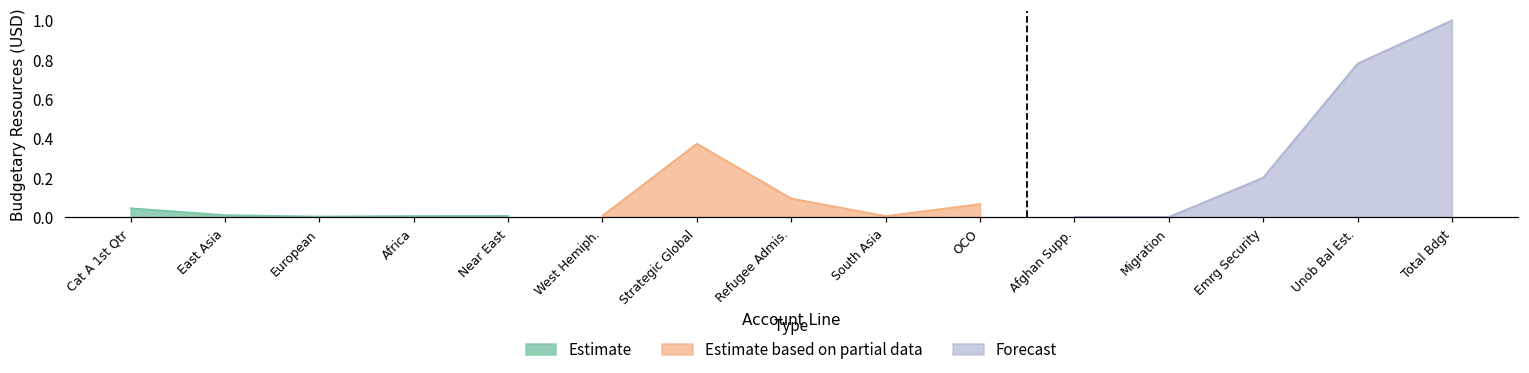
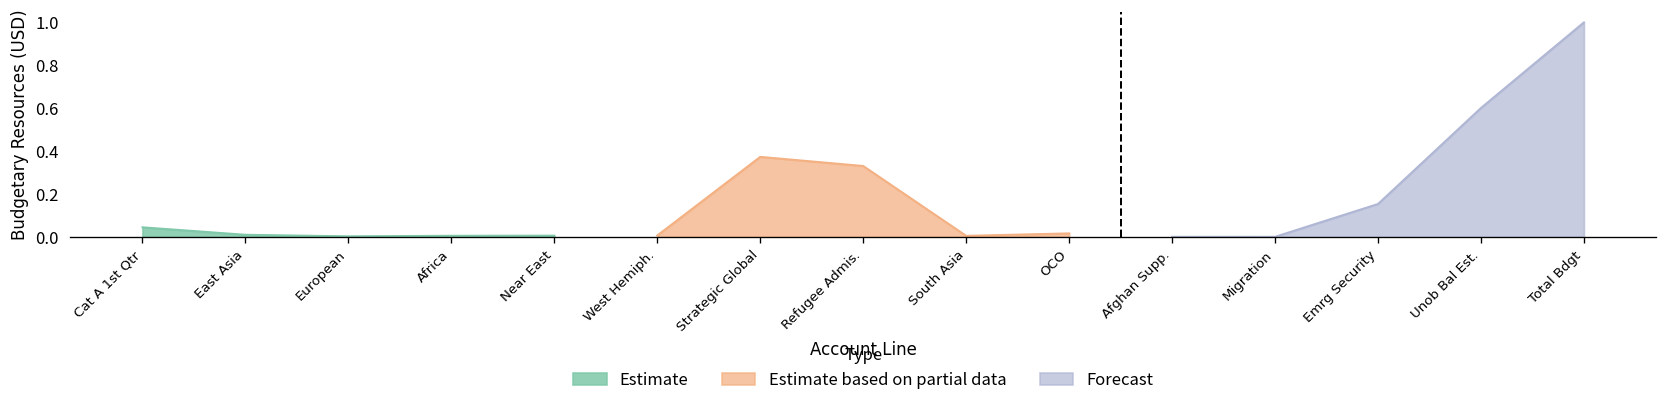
Estimate based on partial data, Refugee Admis.: 0.09 -> 0.33
Estimate based on partial data, OCO: 0.07 -> 0.02
Forecast, Emrg Security: 0.20 -> 0.15
Forecast, Unob Bal Est.: 0.78 -> 0.60
